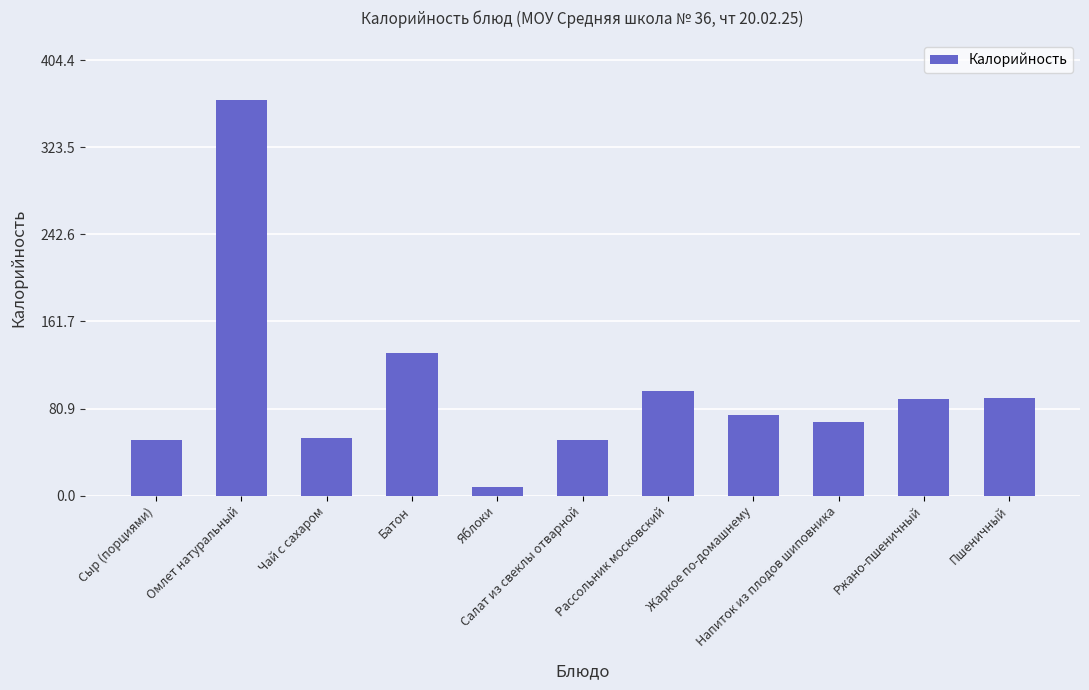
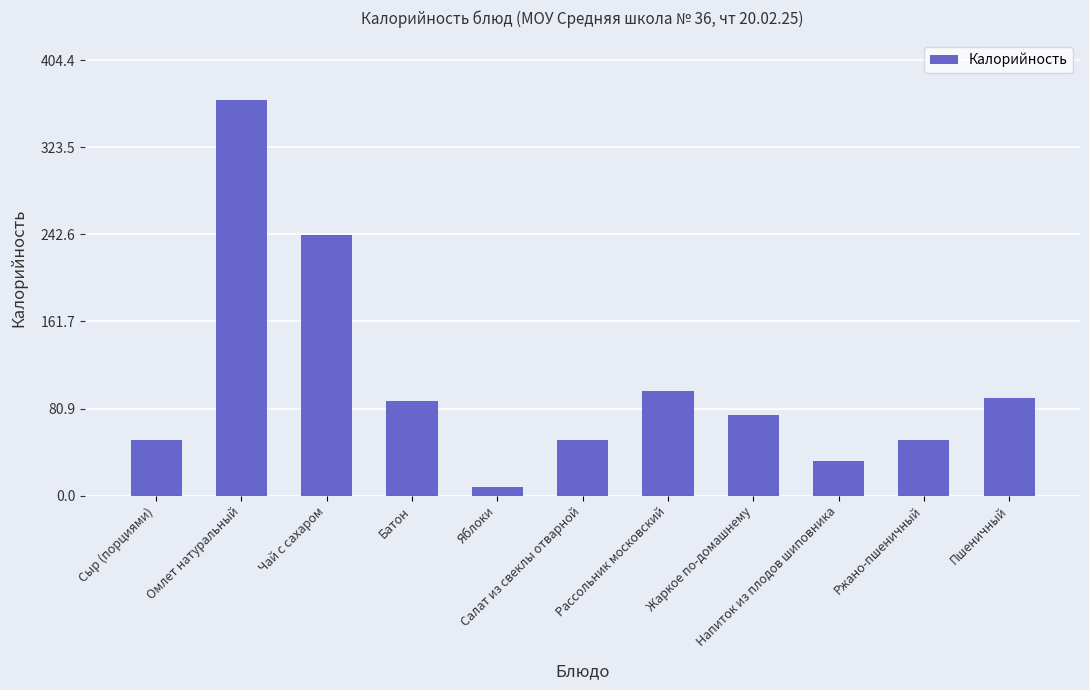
Чай с сахаром: 53 -> 242
Батон: 132 -> 88
Напиток из плодов шиповника: 68 -> 32
Ржано-пшеничный: 90 -> 52
